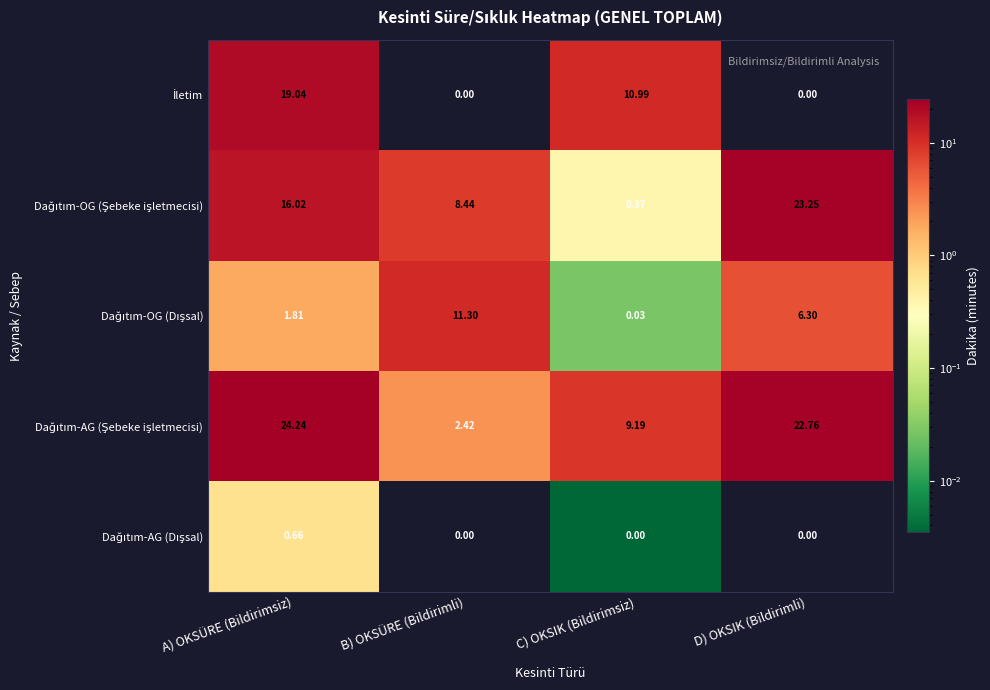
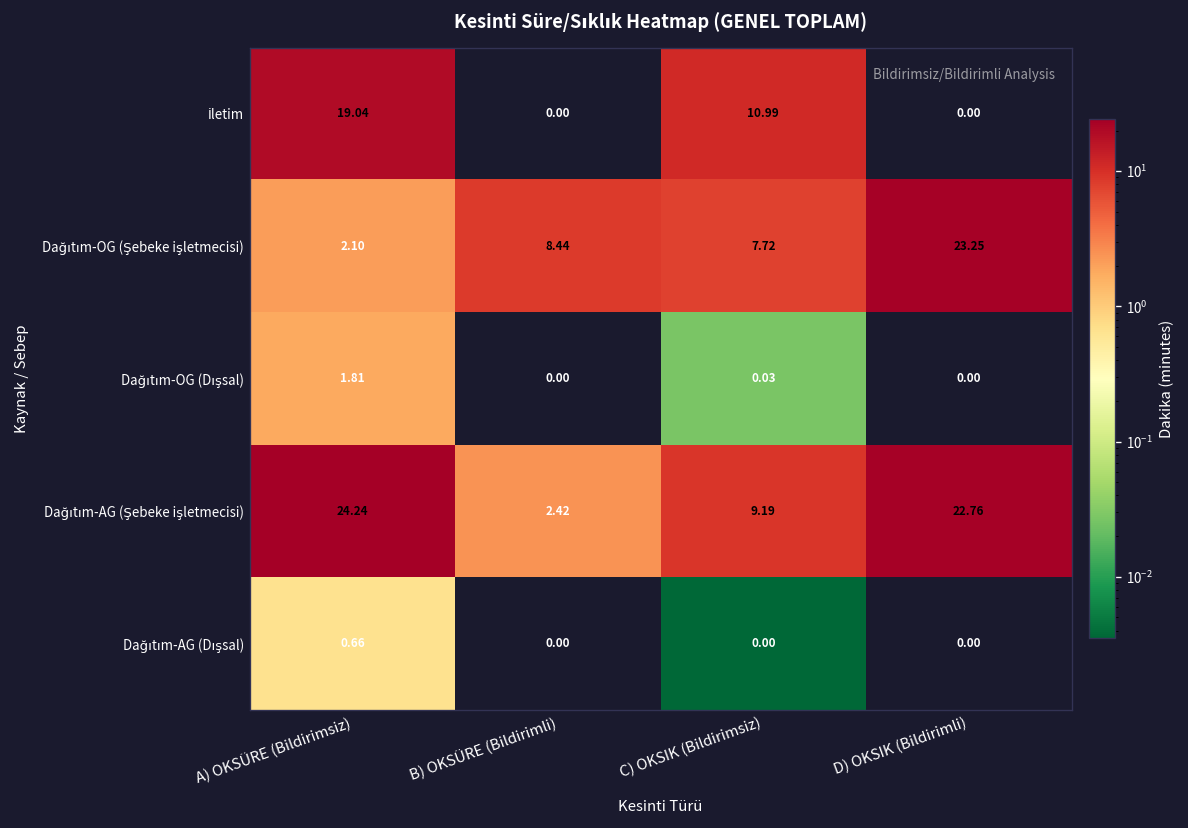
Dağıtım-OG (Şebeke işletmecisi), A) OKSÜRE (Bildirimsiz): 16.02 -> 2.10
Dağıtım-OG (Şebeke işletmecisi), C) OKSIK (Bildirimsiz): 0.37 -> 7.72
Dağıtım-OG (Dışsal), B) OKSÜRE (Bildirimli): 11.30 -> 0.00
Dağıtım-OG (Dışsal), D) OKSIK (Bildirimli): 6.30 -> 0.00
